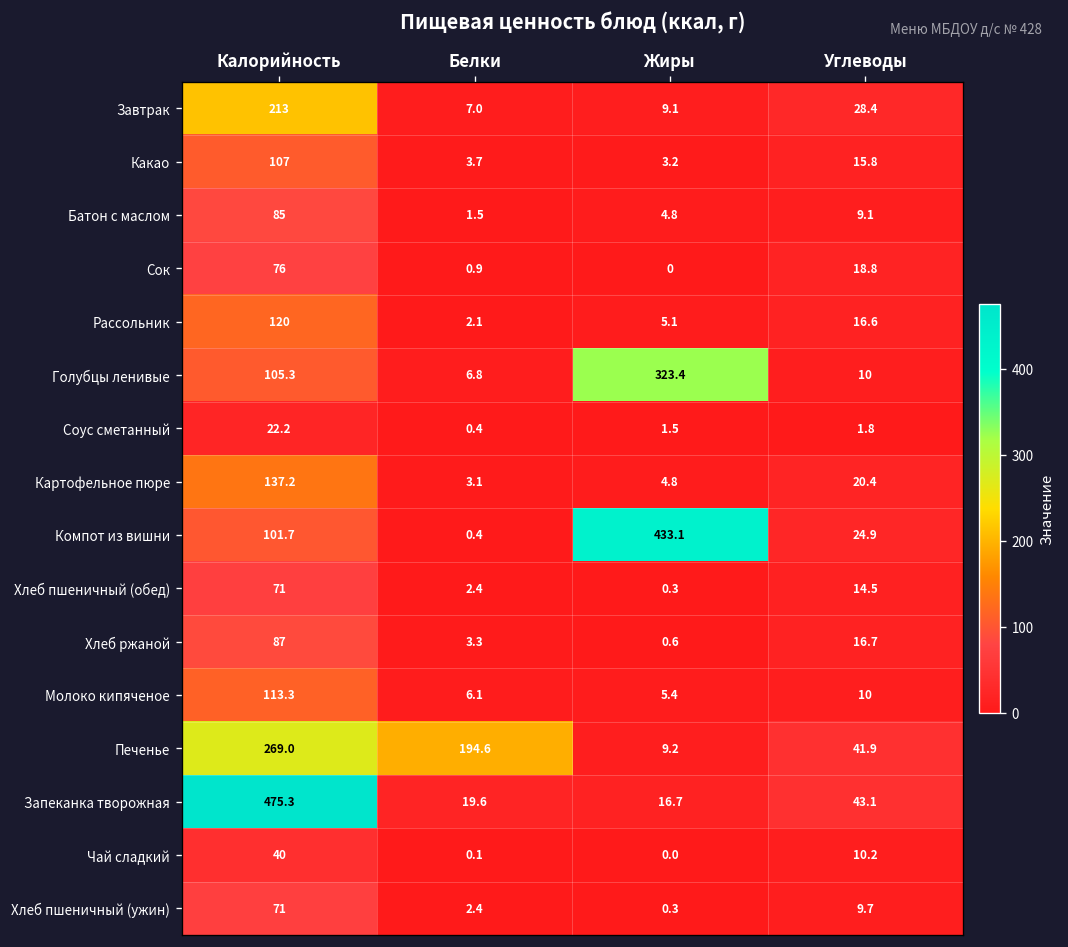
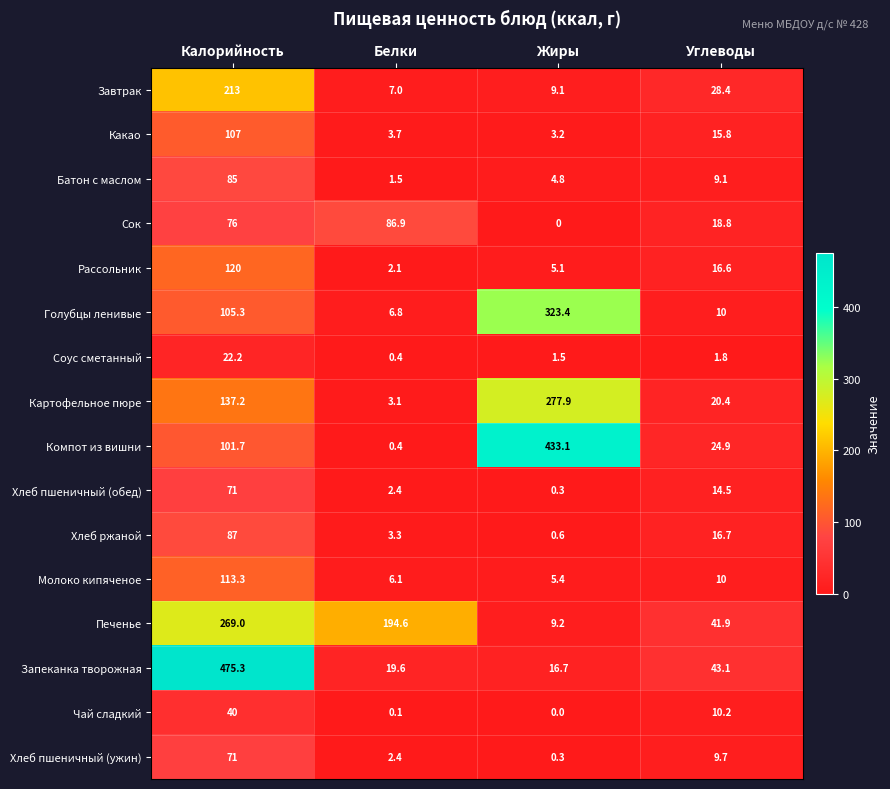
Сок, Белки: 0.9 -> 86.9
Картофельное пюре, Жиры: 4.8 -> 277.9
